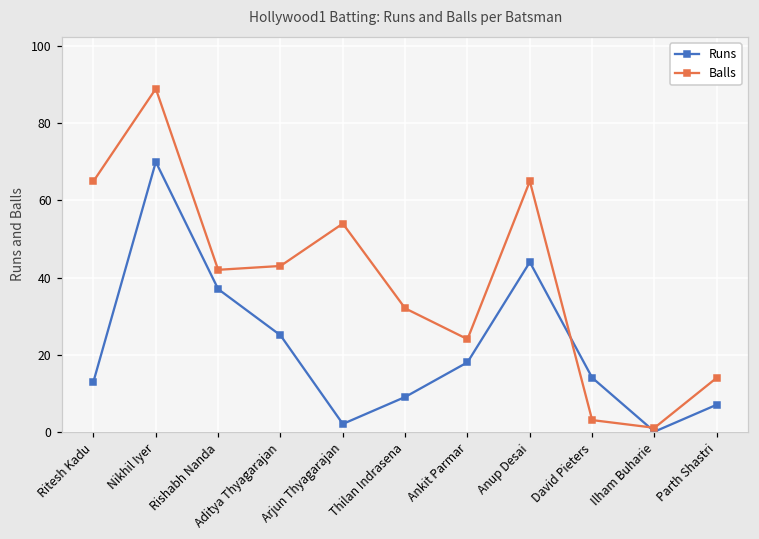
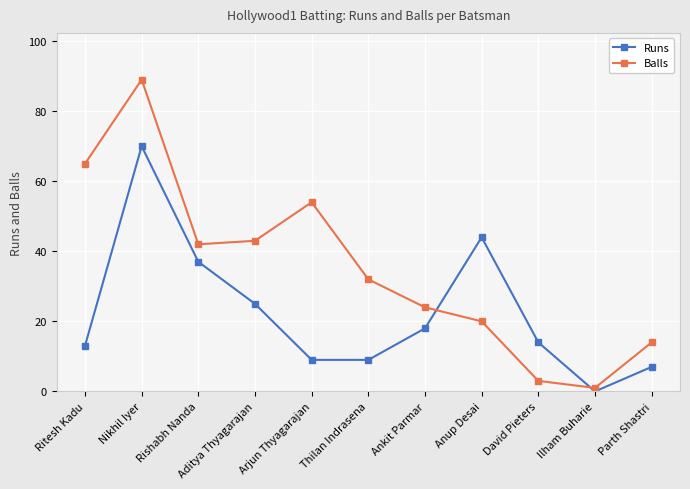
Runs, Arjun Thyagarajan: 2 -> 9
Balls, Anup Desai: 65 -> 20
